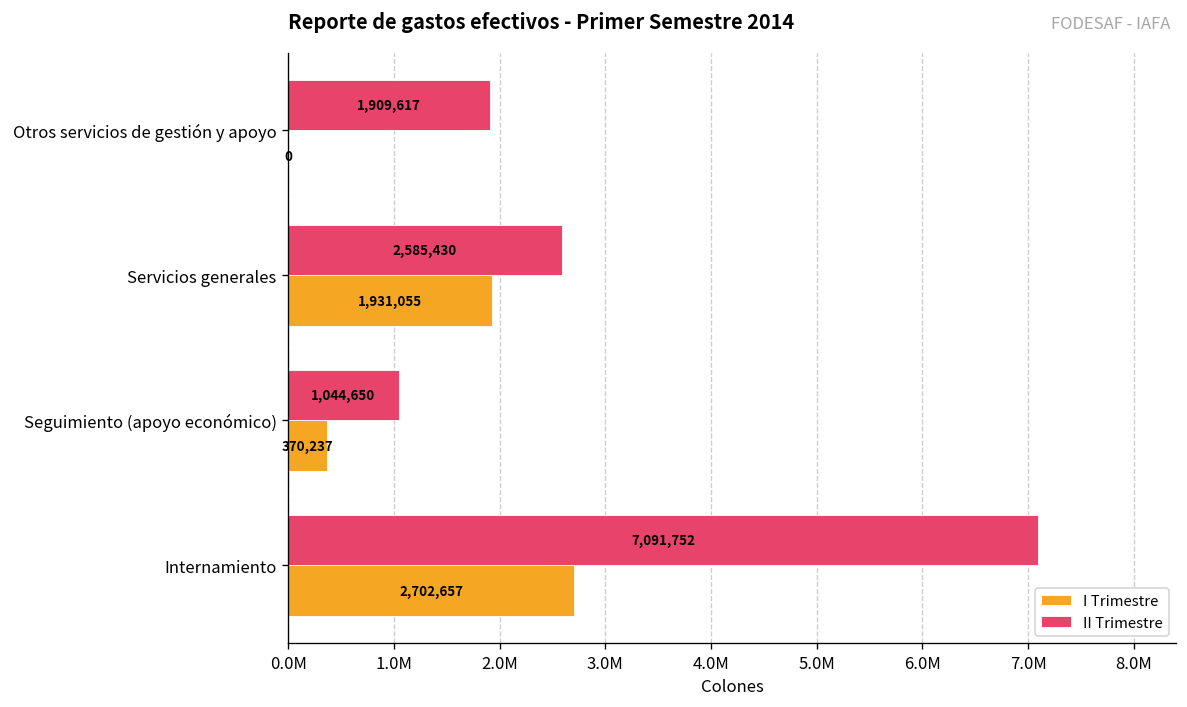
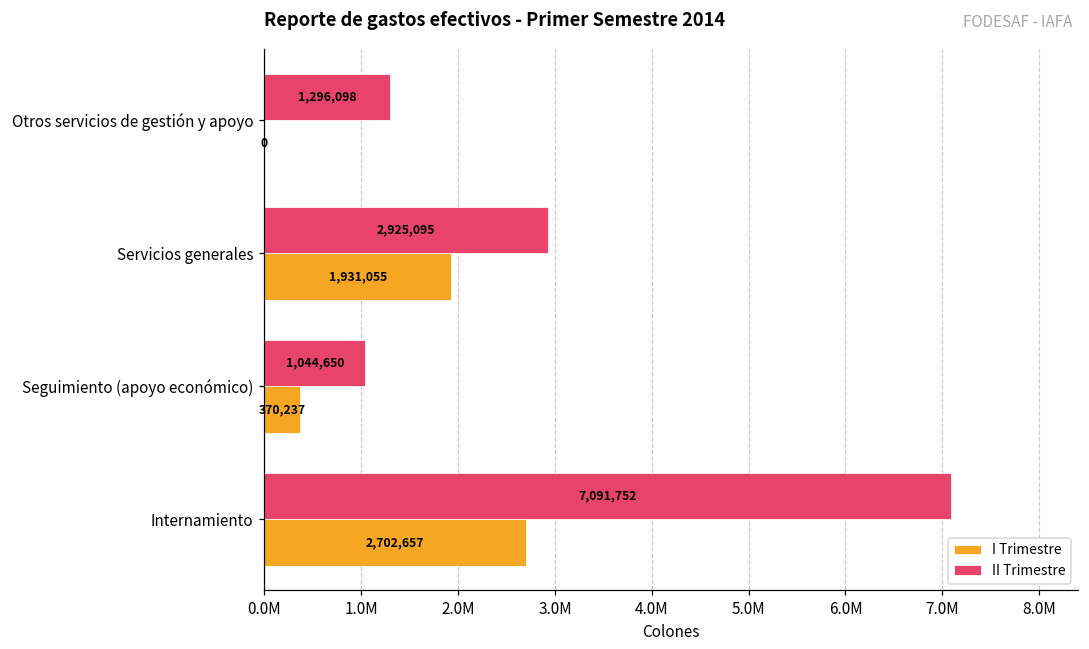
II Trimestre, Otros servicios de gestión y apoyo: 1,909,617 -> 1,296,098
II Trimestre, Servicios generales: 2,585,430 -> 2,925,095
